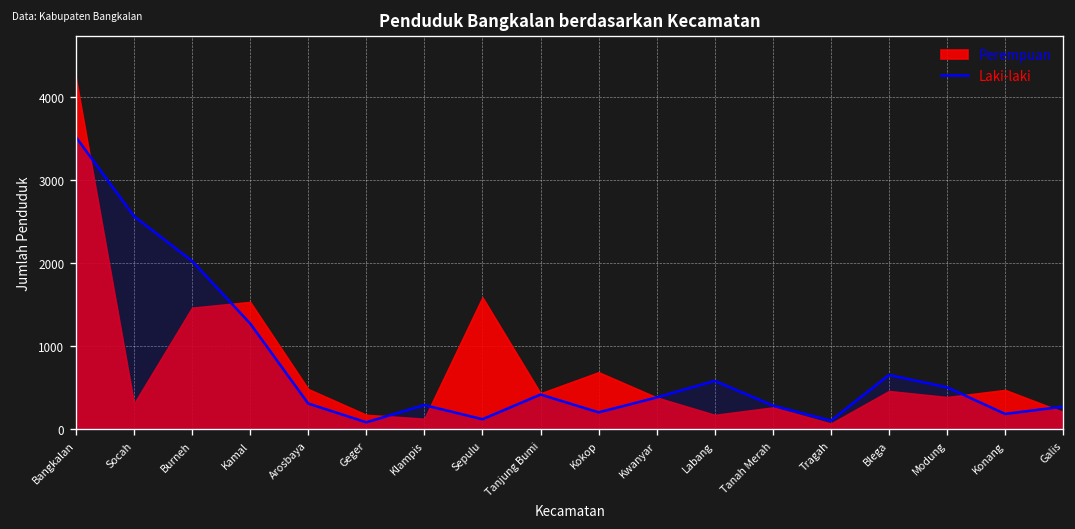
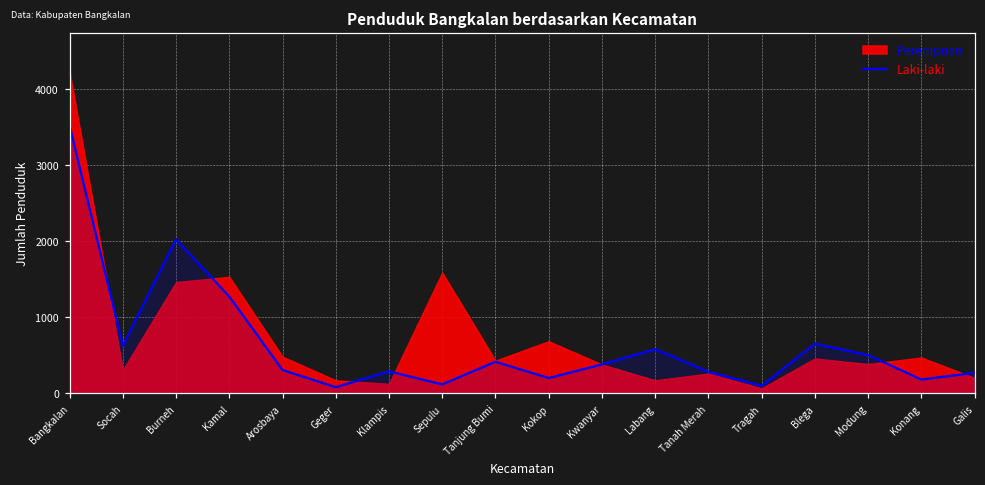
Laki-laki, Socah: 2600 -> 600
